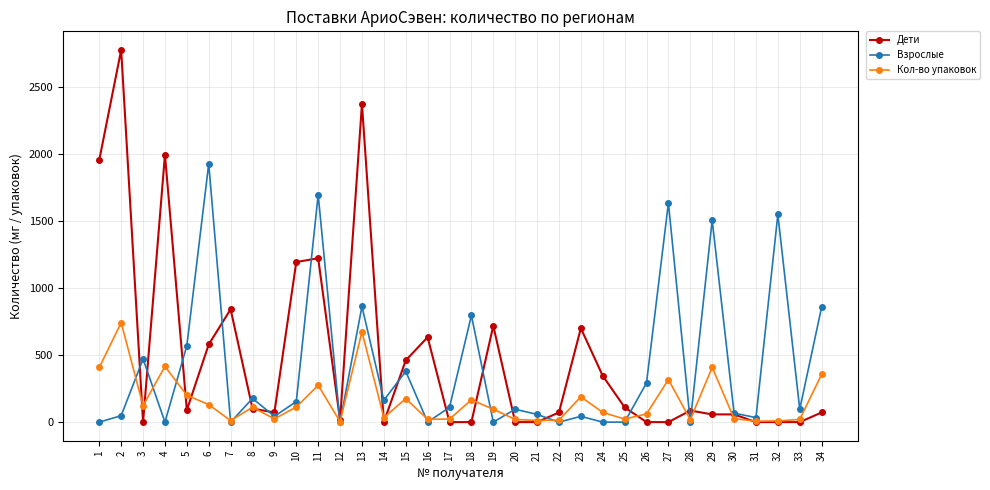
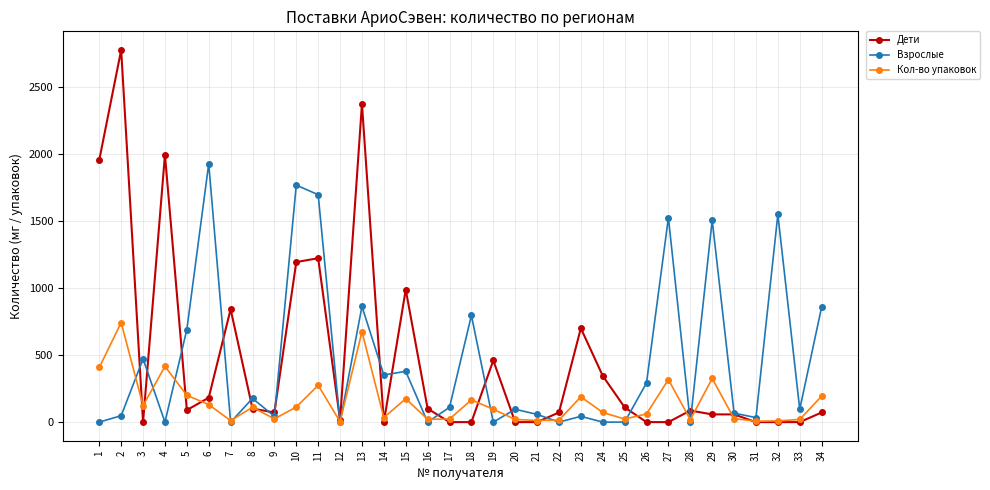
Взрослые, 5: 570 -> 690
Дети, 6: 580 -> 180
Взрослые, 10: 150 -> 1770
Взрослые, 14: 160 -> 350
Дети, 15: 460 -> 990
Дети, 16: 630 -> 100
Дети, 19: 720 -> 460
Взрослые, 27: 1640 -> 1530
Кол-во упаковок, 29: 410 -> 330
Кол-во упаковок, 34: 360 -> 190
